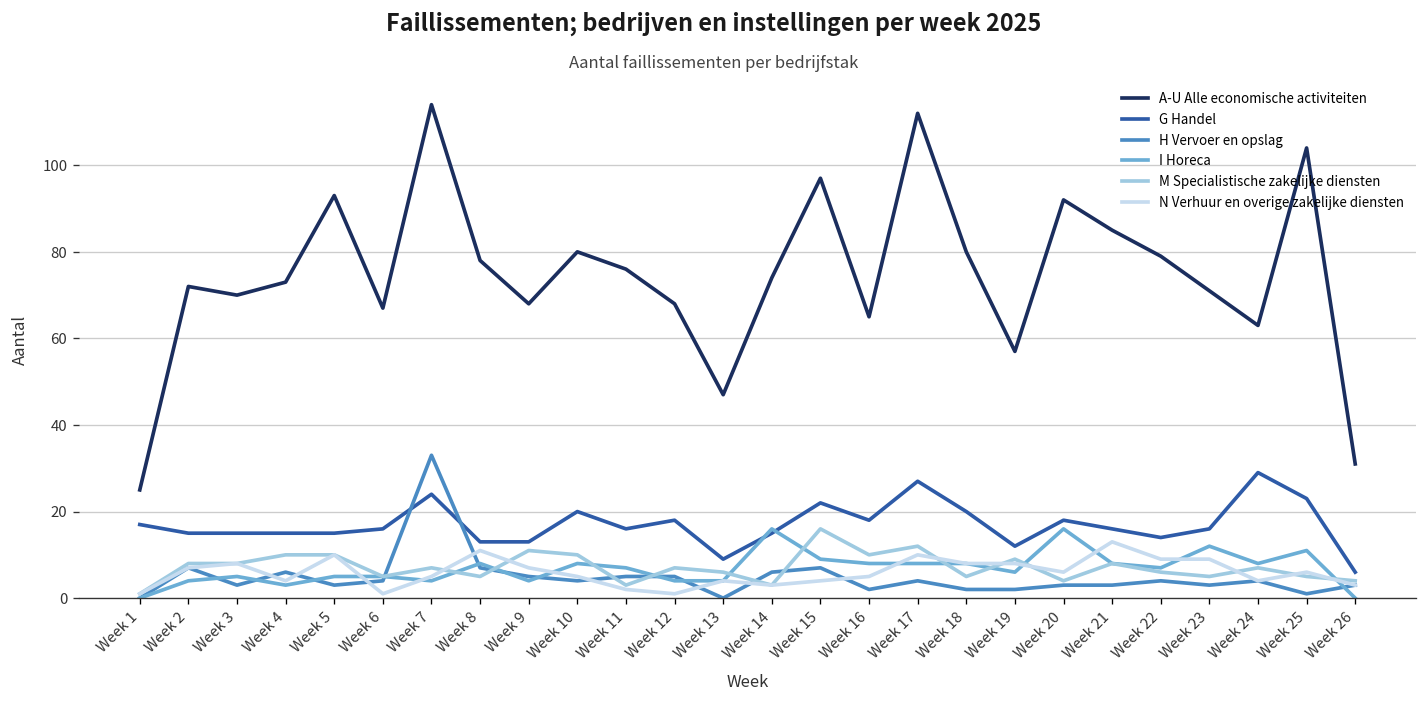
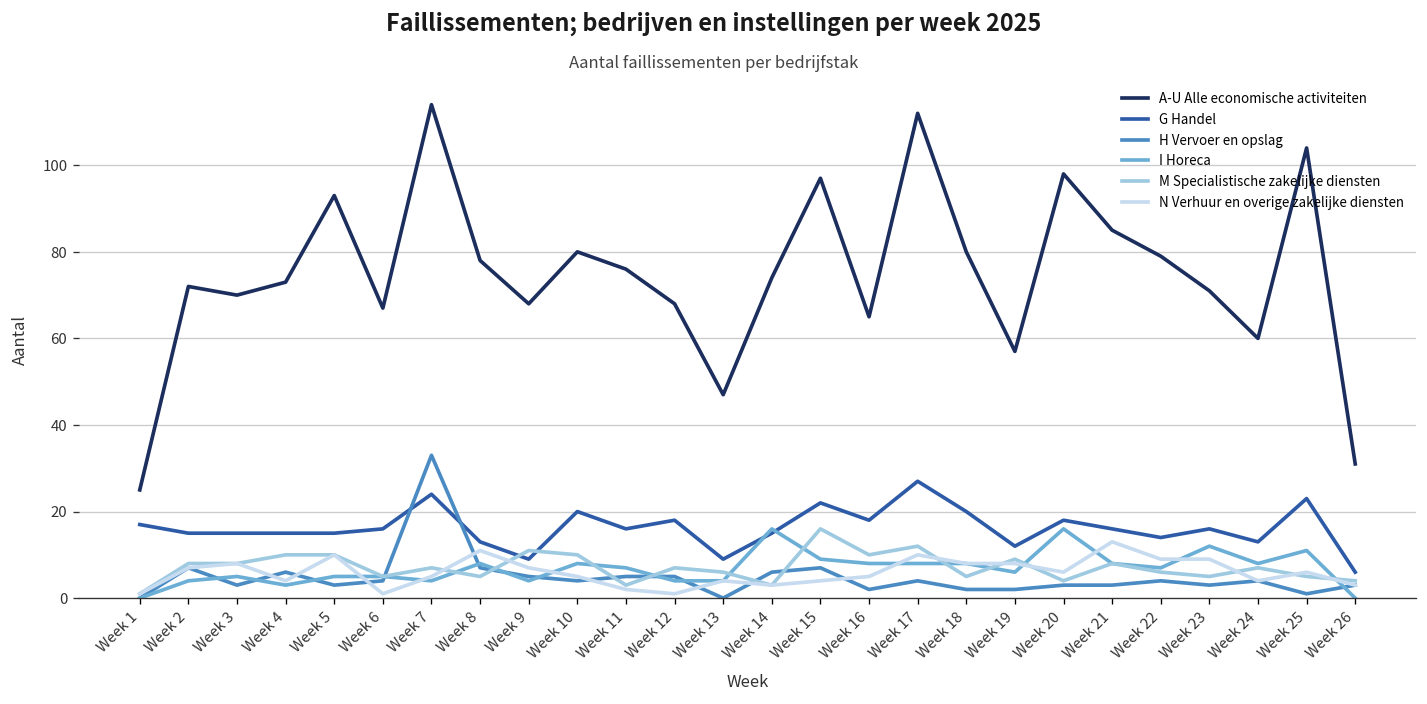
G Handel, Week 9: 13 -> 9
A-U Alle economische activiteiten, Week 20: 92 -> 98
A-U Alle economische activiteiten, Week 24: 63 -> 60
G Handel, Week 24: 29 -> 13
